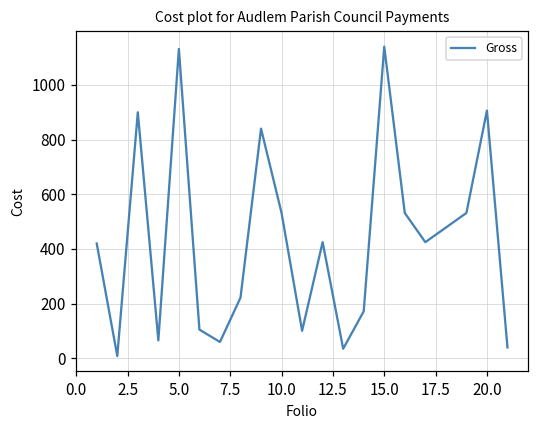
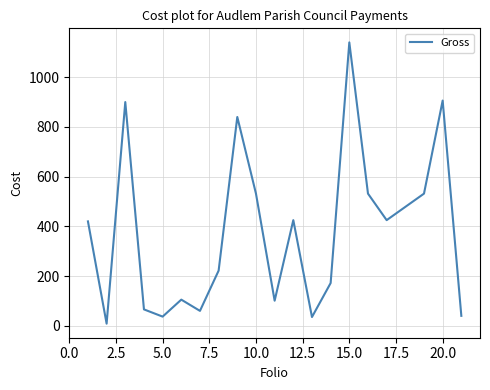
5.0: 1130 -> 40
